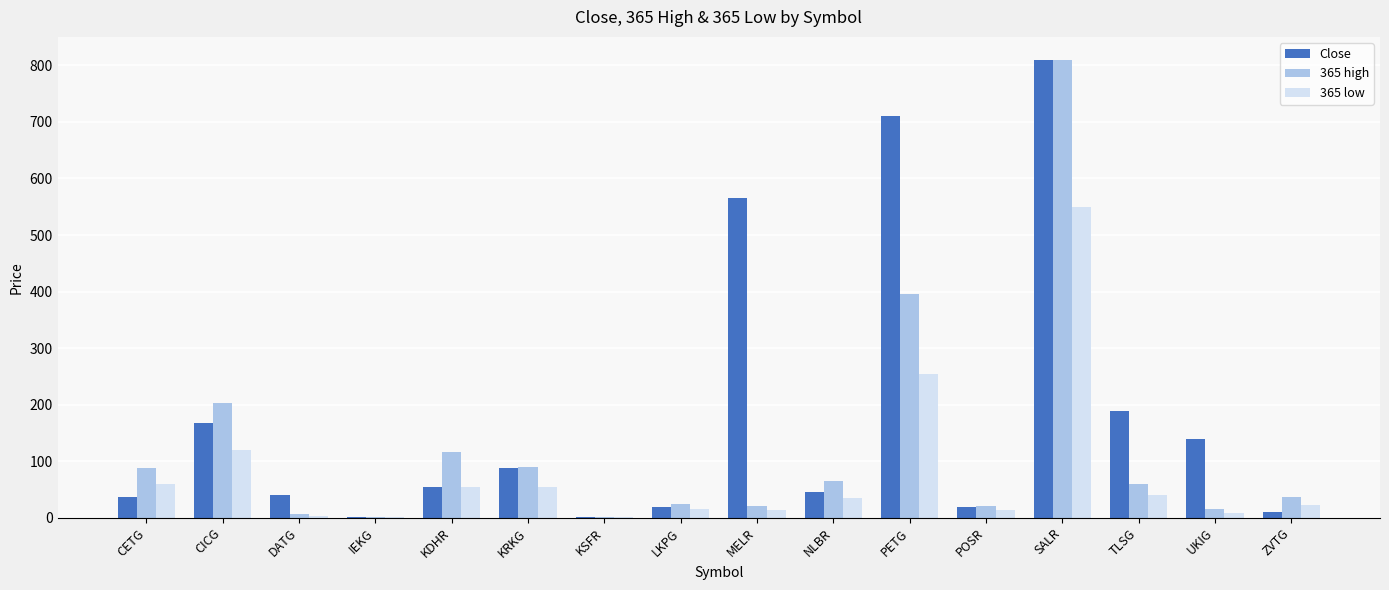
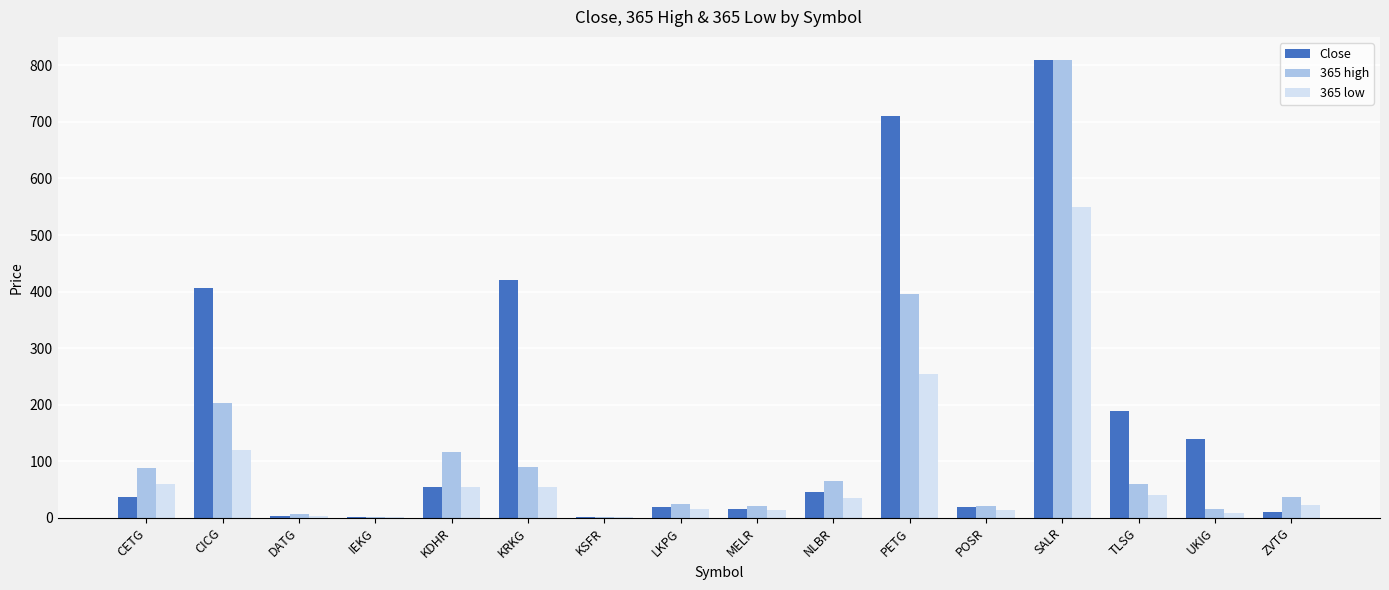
Close, CICG: 170 -> 410
Close, DATG: 40 -> 0
Close, KRKG: 90 -> 420
Close, MELR: 570 -> 20
